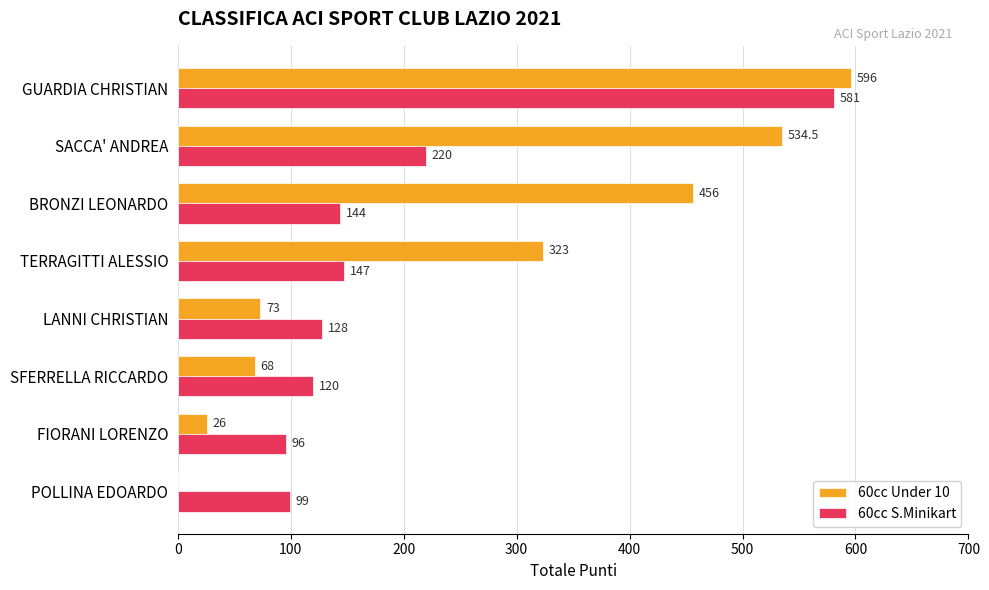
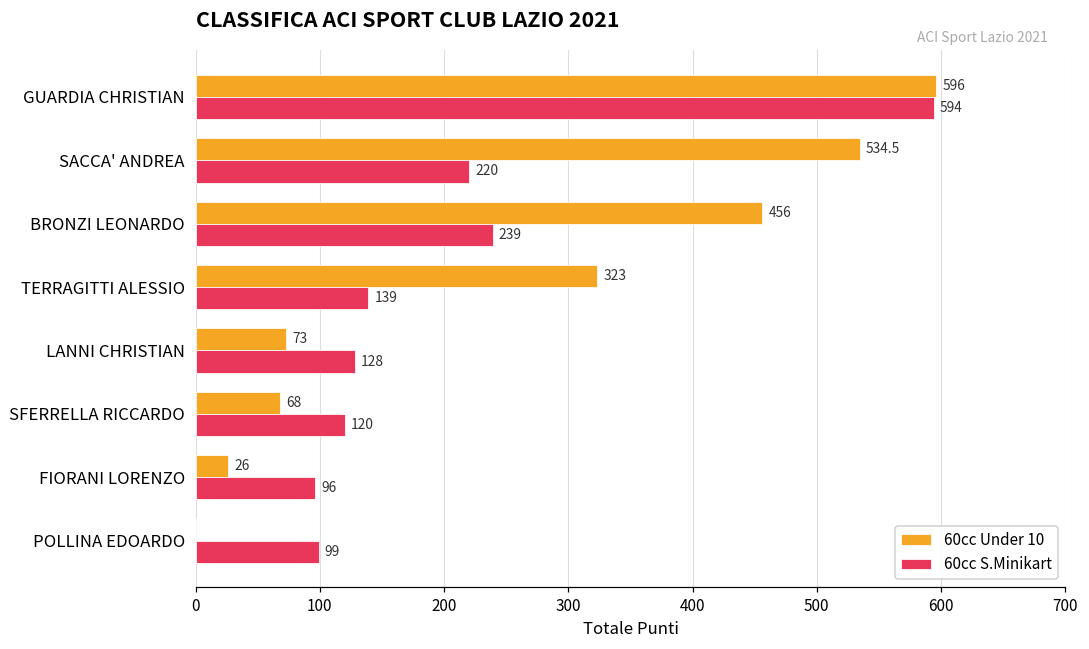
60cc S.Minikart, GUARDIA CHRISTIAN: 581 -> 594
60cc S.Minikart, BRONZI LEONARDO: 144 -> 239
60cc S.Minikart, TERRAGITTI ALESSIO: 147 -> 139
